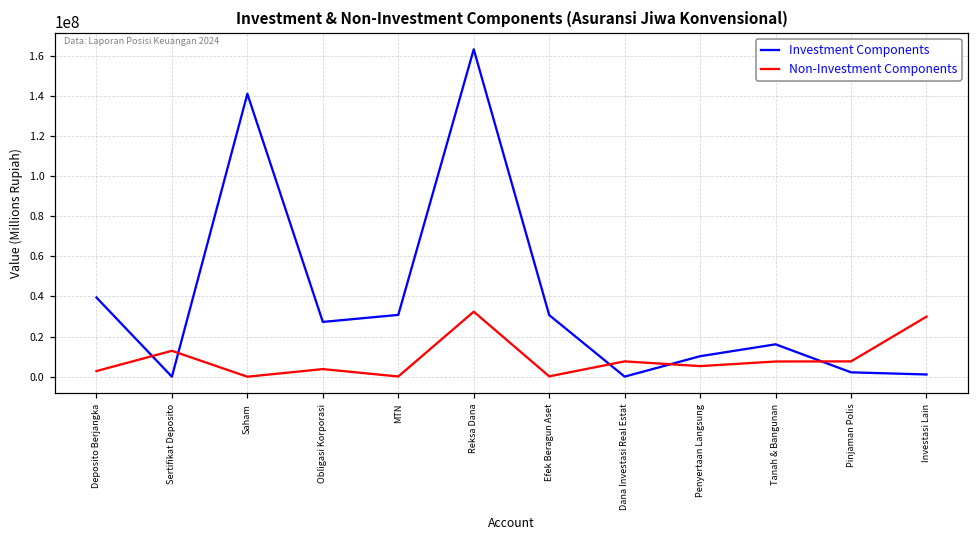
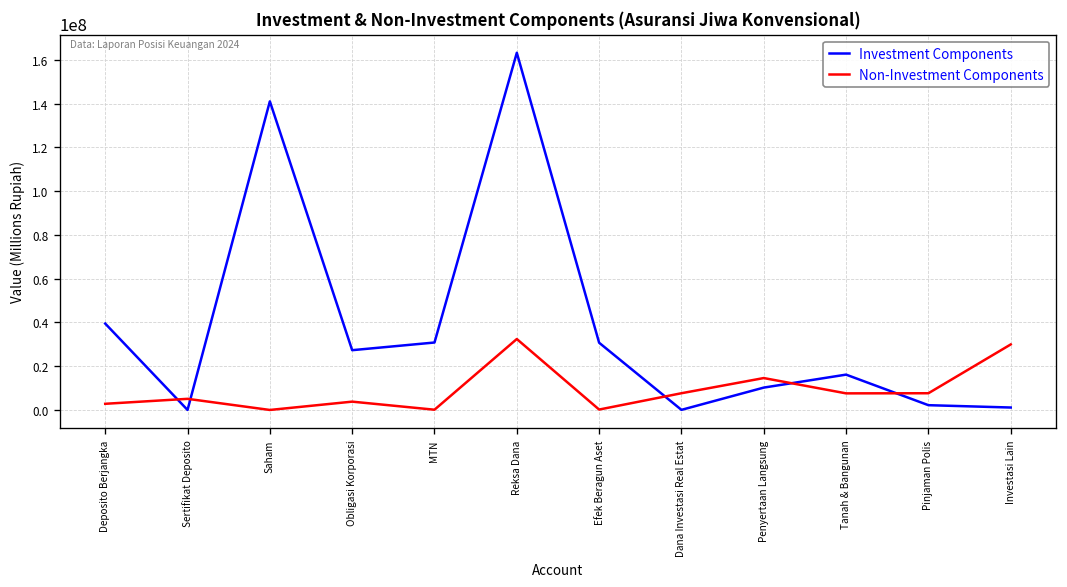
Non-Investment Components, Sertifikat Deposito: 13000000 -> 5000000
Non-Investment Components, Penyertaan Langsung: 5000000 -> 15000000
